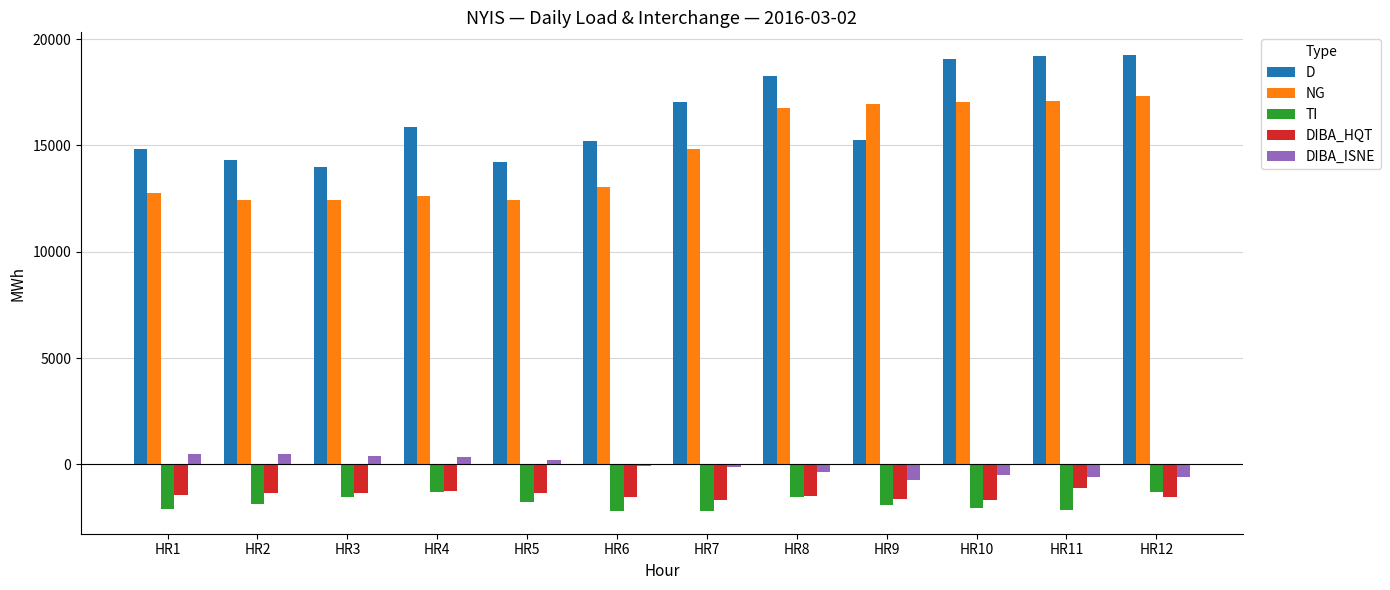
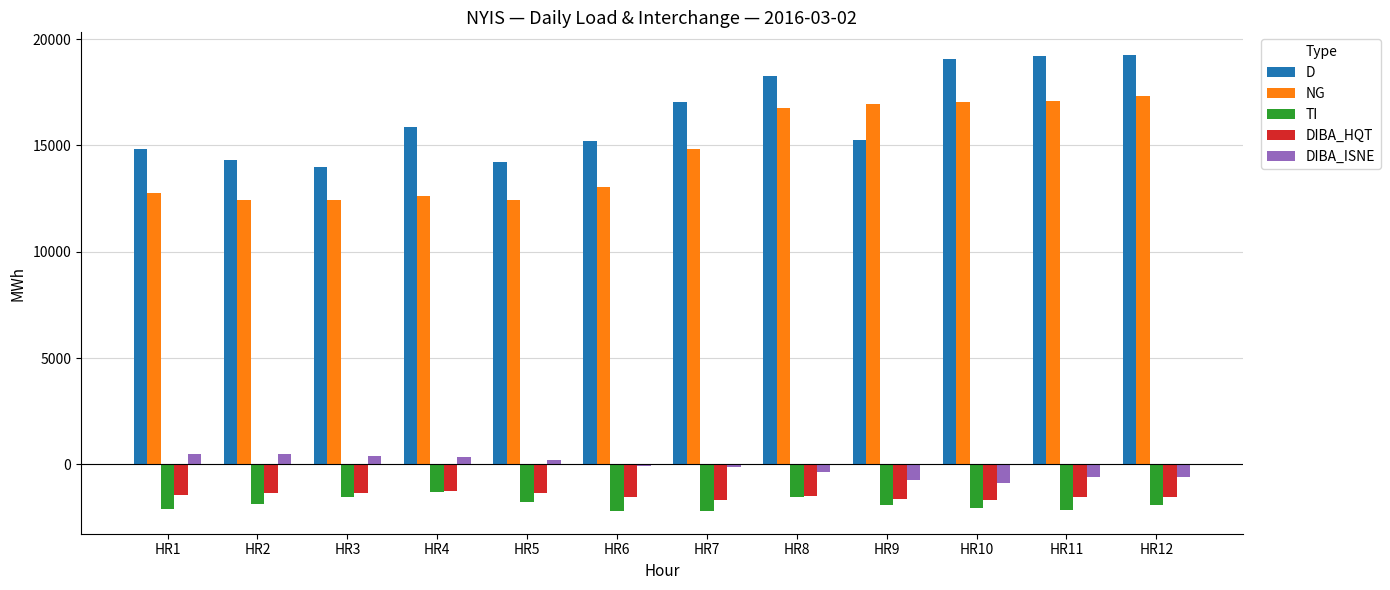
DIBA_ISNE, HR10: -500 -> -900
DIBA_HQT, HR11: -1100 -> -1500
TI, HR12: -1300 -> -1900
